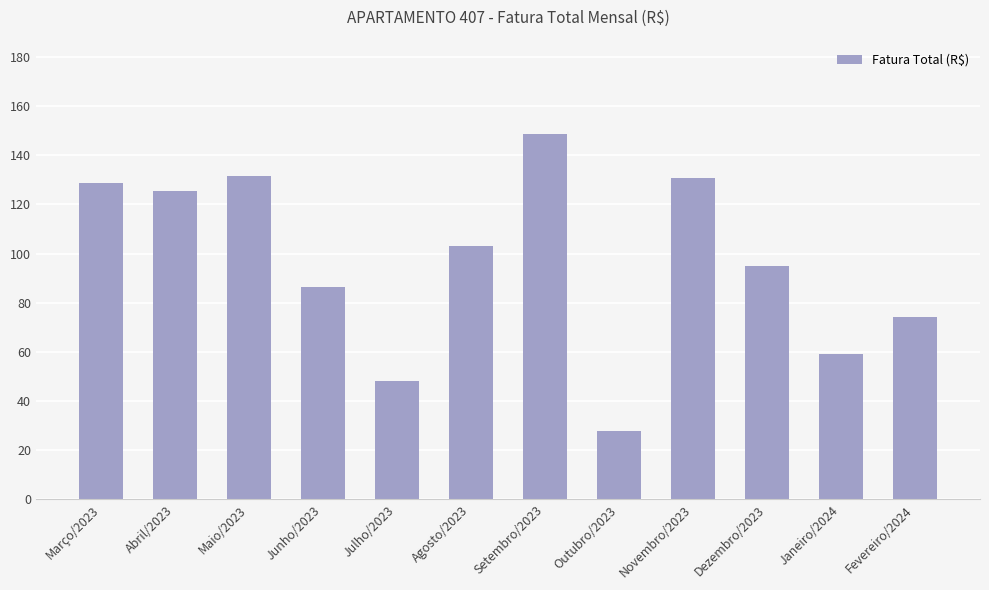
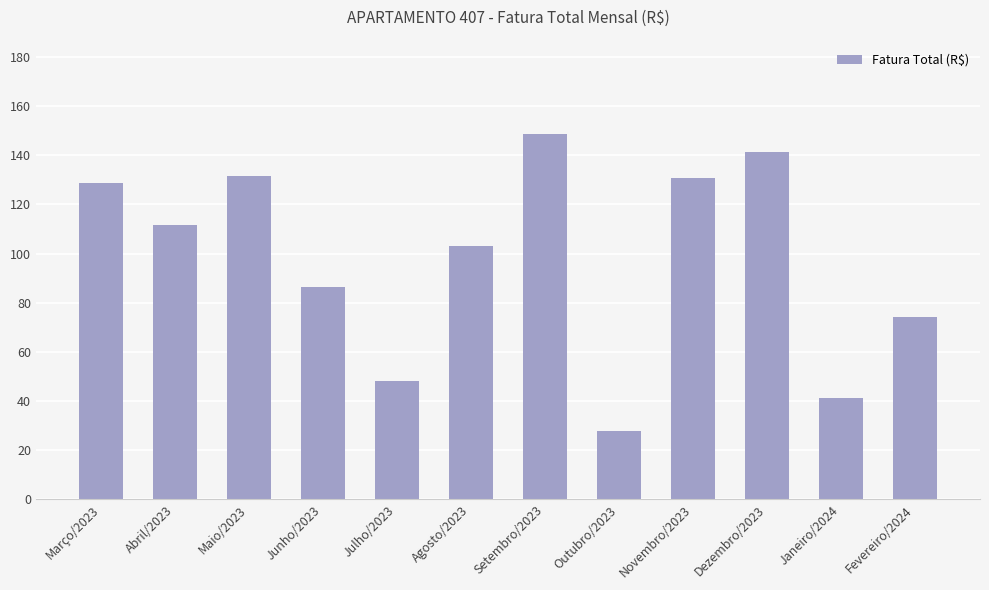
Abril/2023: 125 -> 112
Dezembro/2023: 95 -> 141
Janeiro/2024: 59 -> 41
